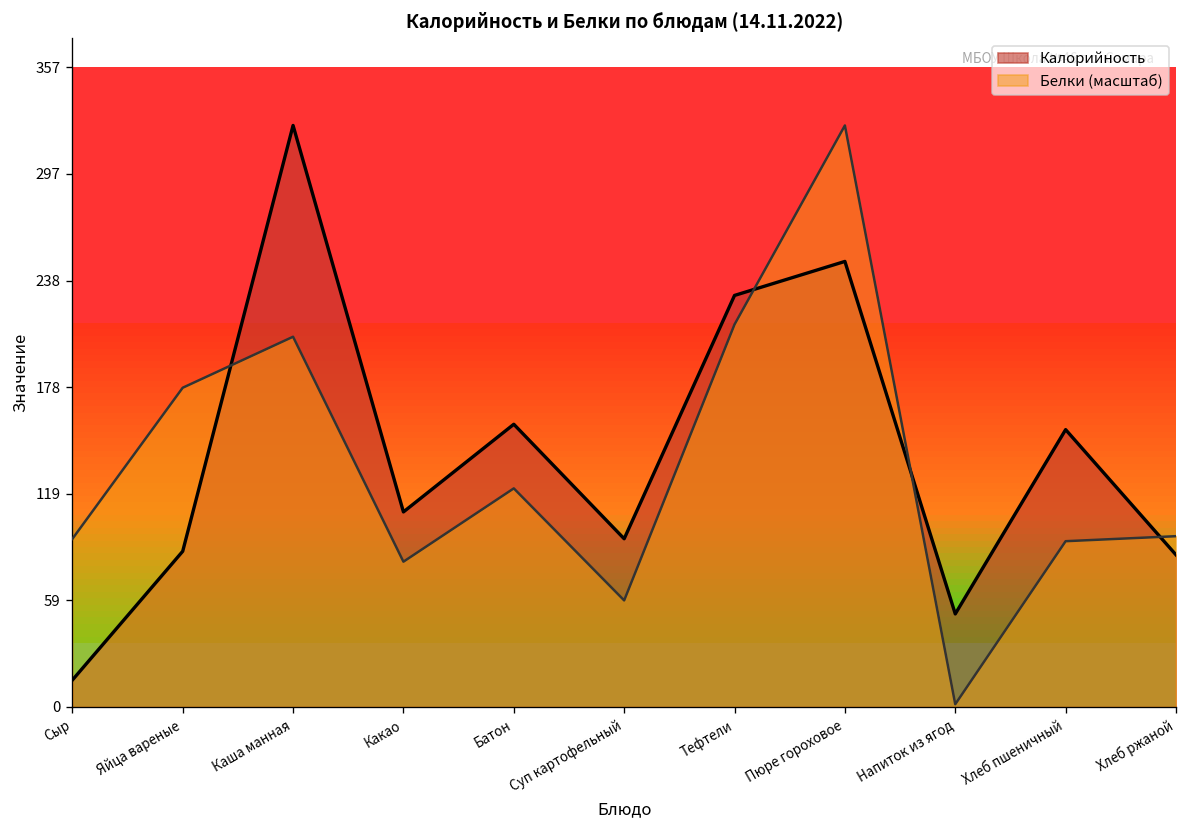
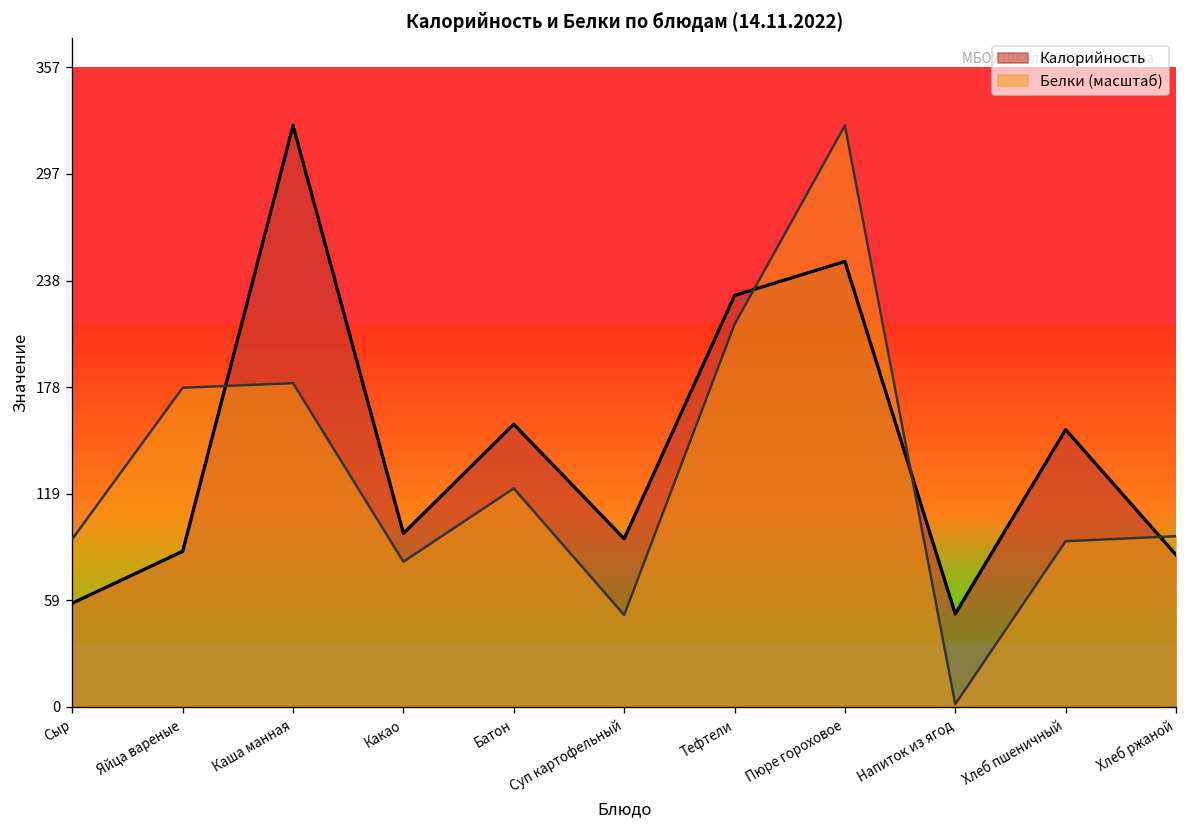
Калорийность, Сыр: 15 -> 58
Белки (масштаб), Каша манная: 207 -> 181
Калорийность, Какао: 109 -> 97
Белки (масштаб), Суп картофельный: 60 -> 51
